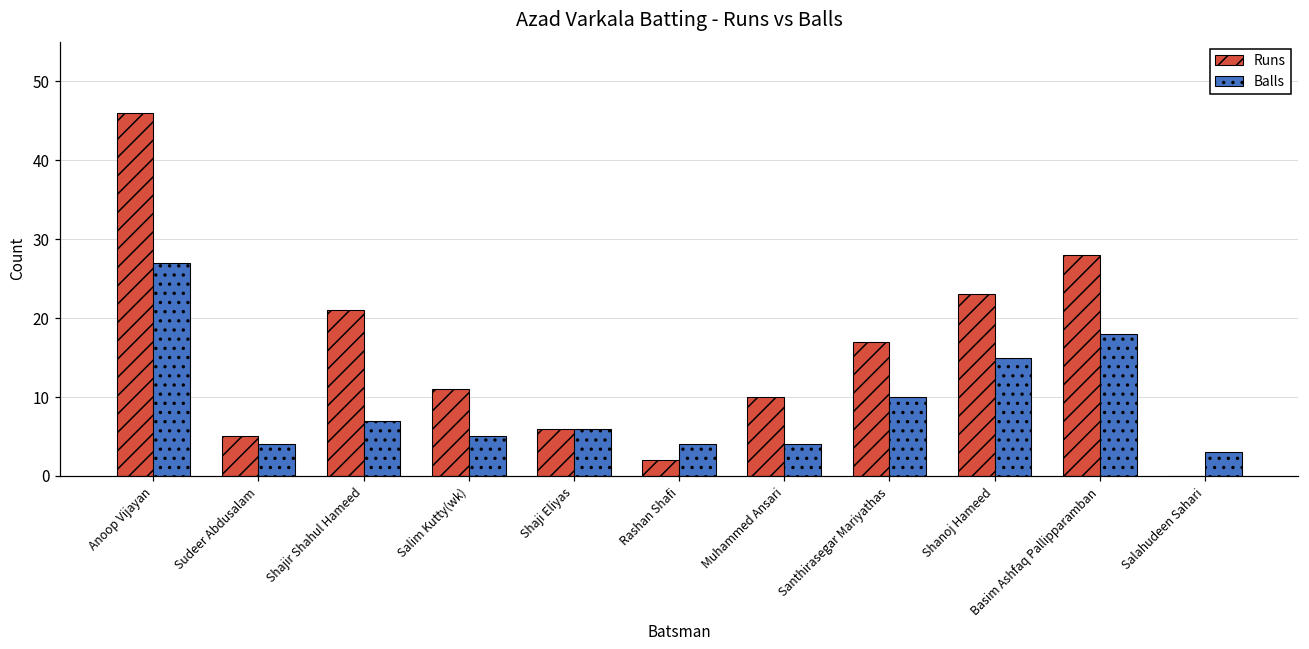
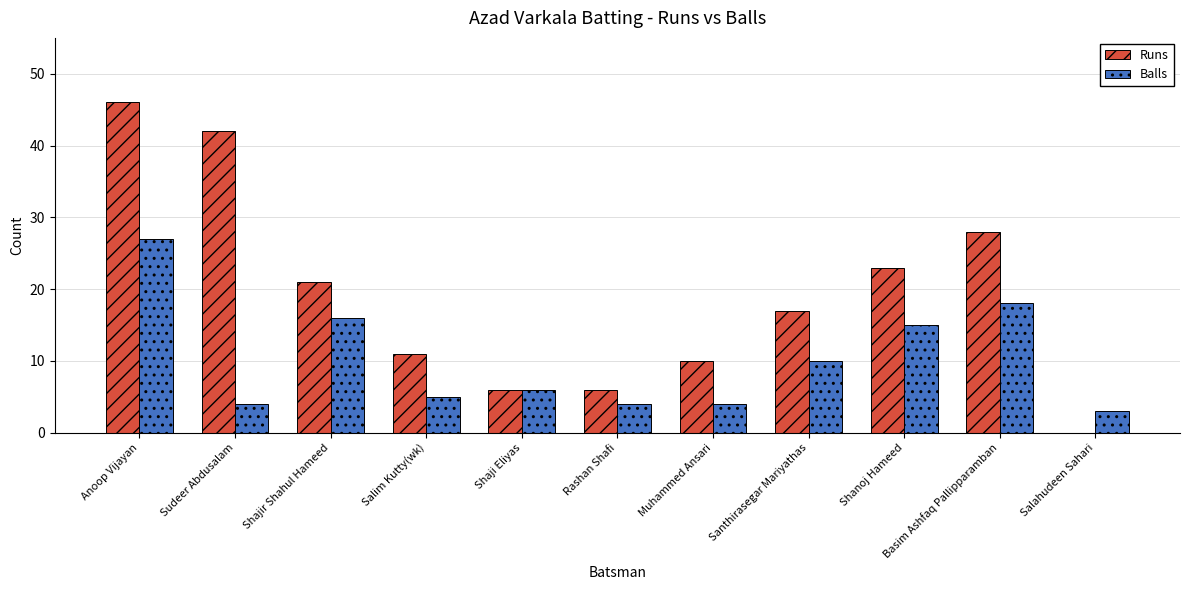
Runs, Sudeer Abdusalam: 5 -> 42
Balls, Shajir Shahul Hameed: 7 -> 16
Runs, Rashan Shafi: 2 -> 6
